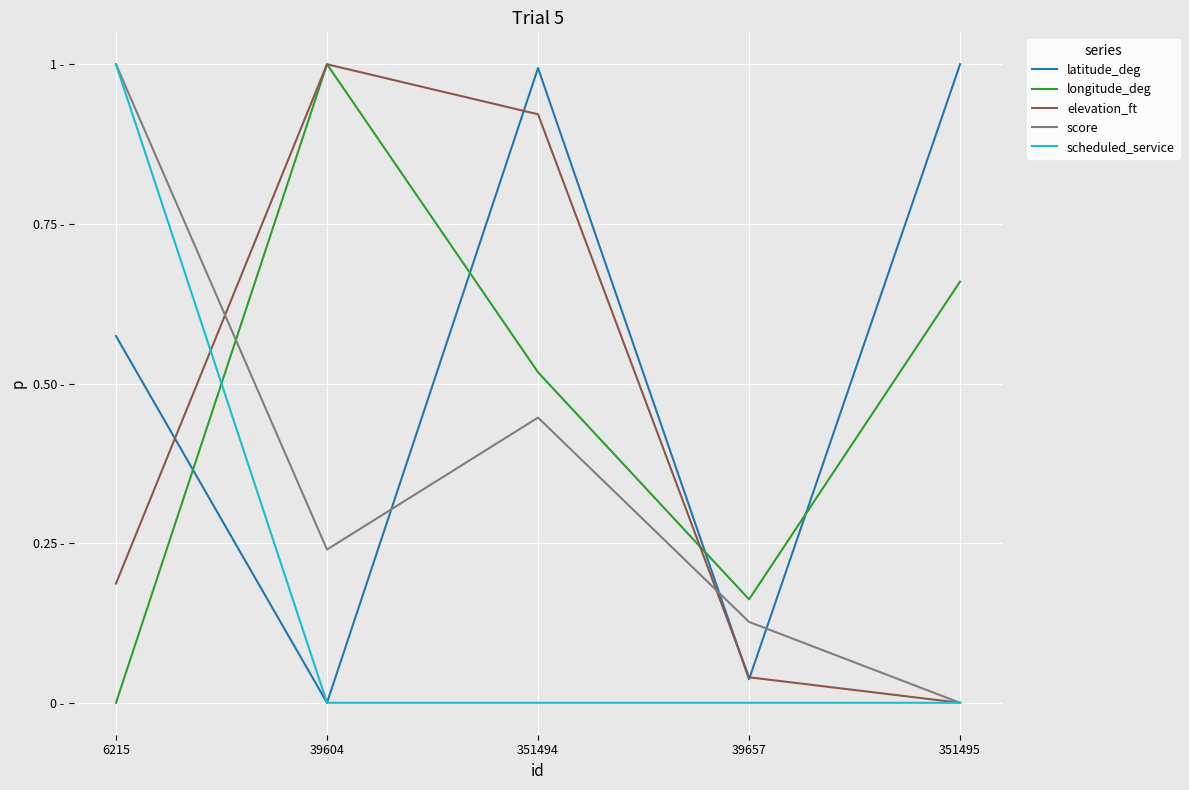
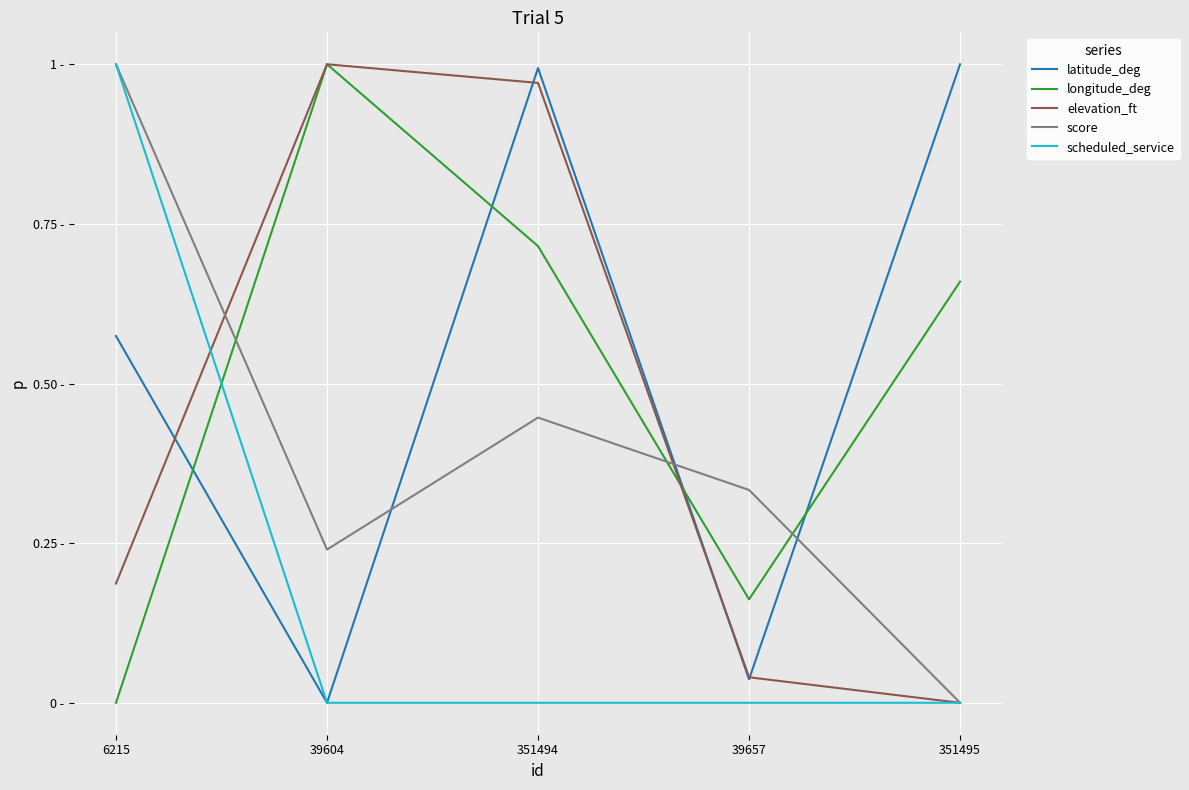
longitude_deg, 351494: 0.52 - -> 0.72 -
elevation_ft, 351494: 0.92 - -> 0.97 -
score, 39657: 0.13 - -> 0.33 -
